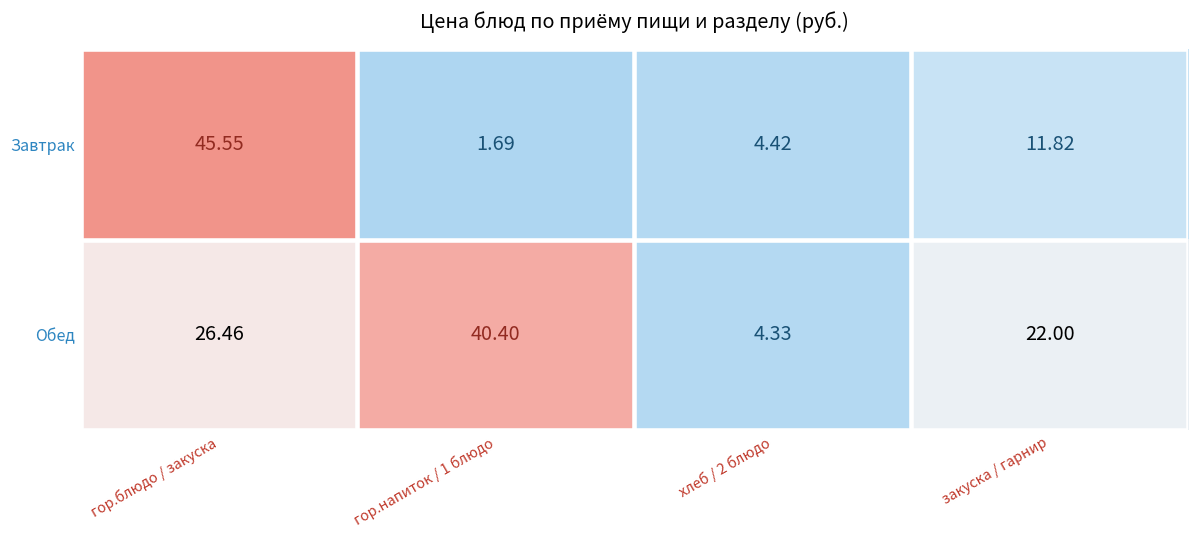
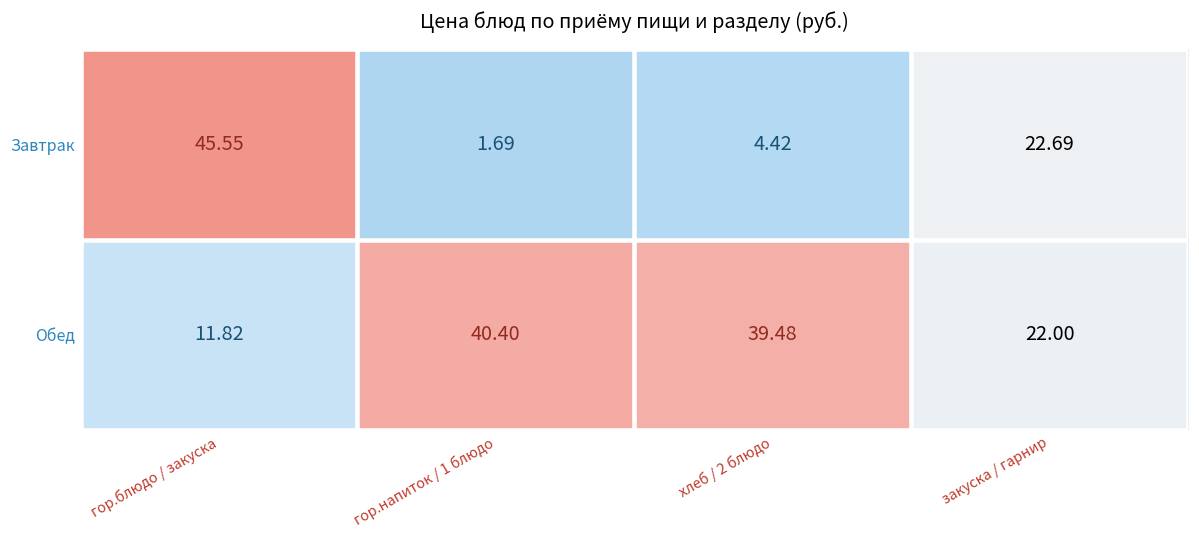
Завтрак, закуска / гарнир: 11.82 -> 22.69
Обед, гор.блюдо / закуска: 26.46 -> 11.82
Обед, хлеб / 2 блюдо: 4.33 -> 39.48
